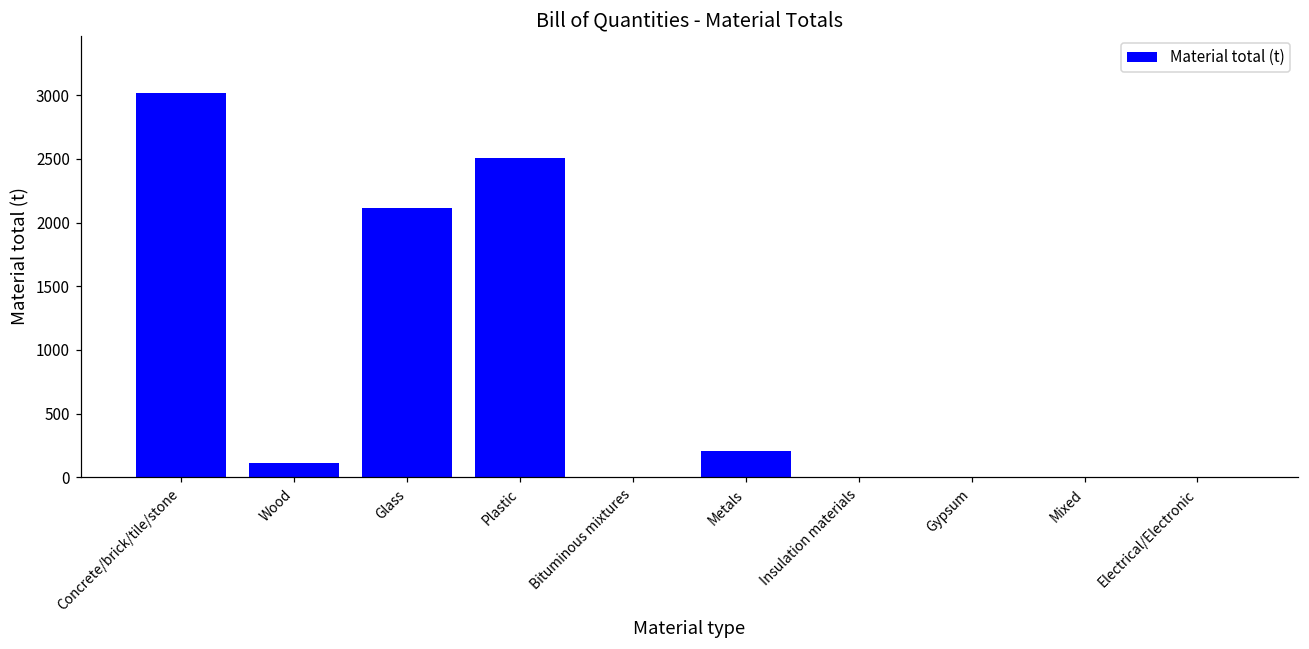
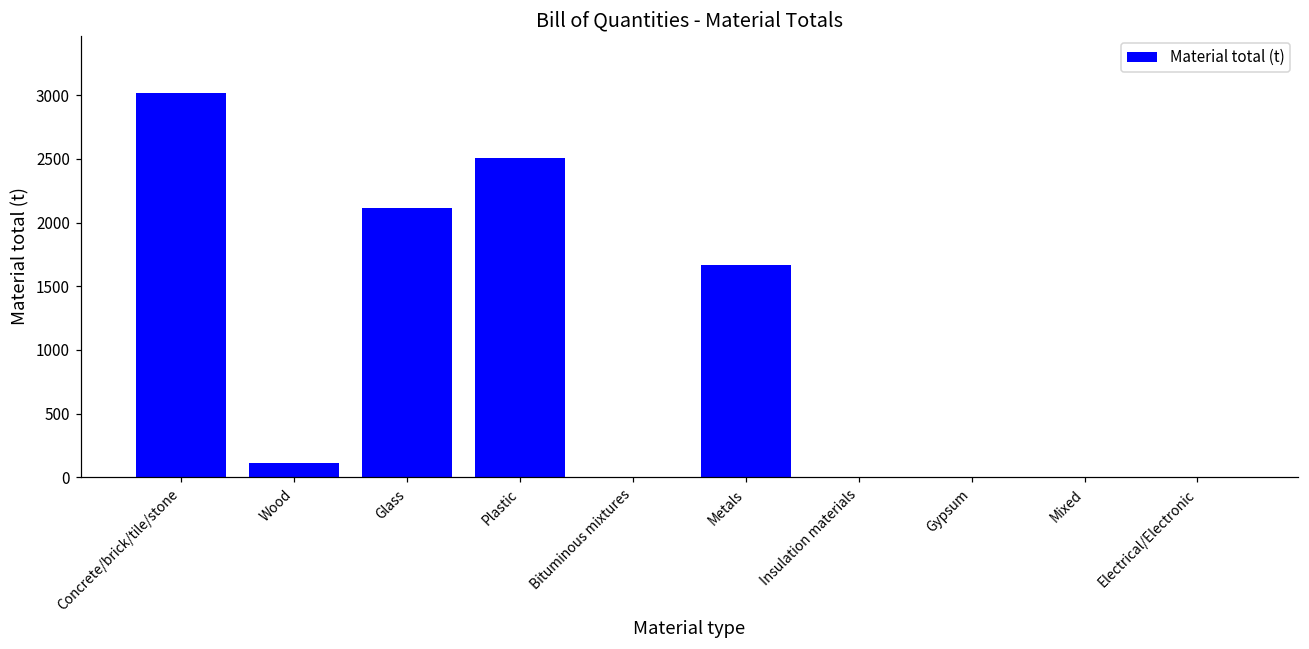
Metals: 200 -> 1670
